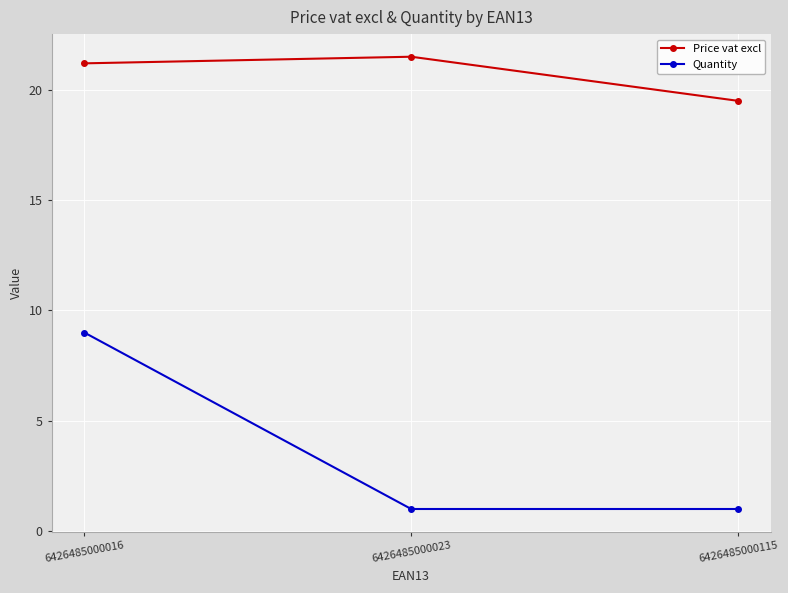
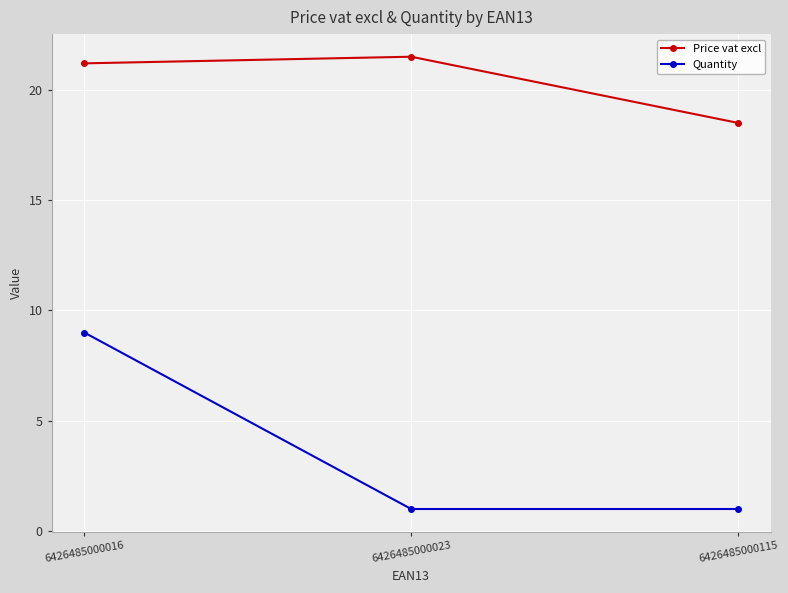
Price vat excl, 6426485000115: 19.5 -> 18.5
